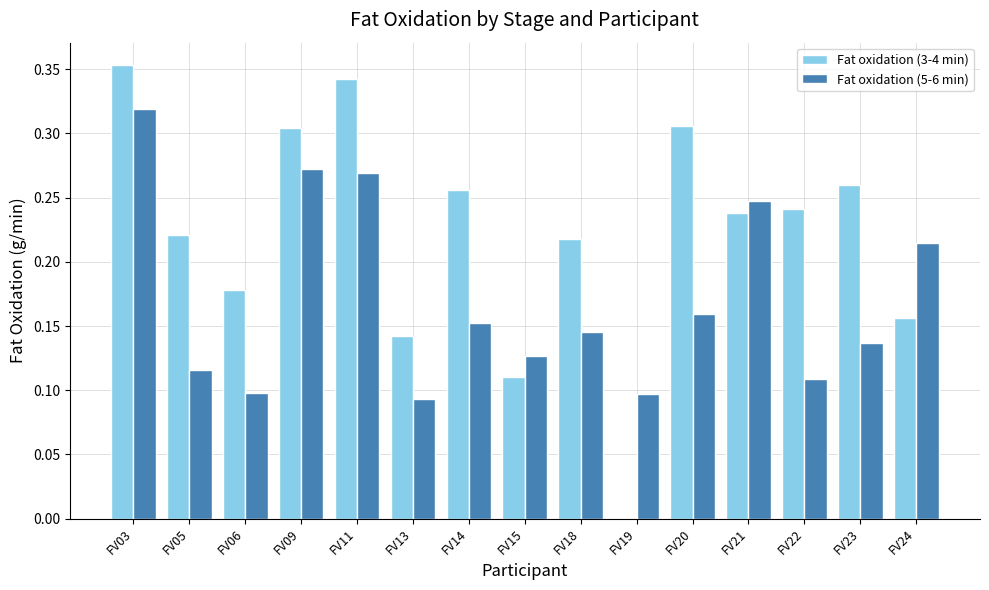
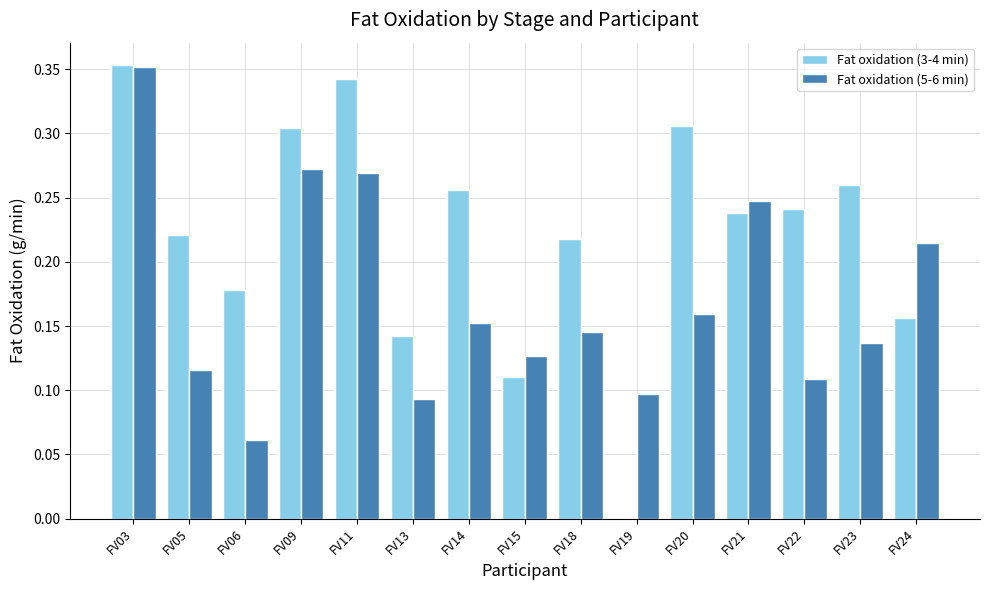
Fat oxidation (5-6 min), FV03: 0.319 -> 0.352
Fat oxidation (5-6 min), FV06: 0.098 -> 0.061
